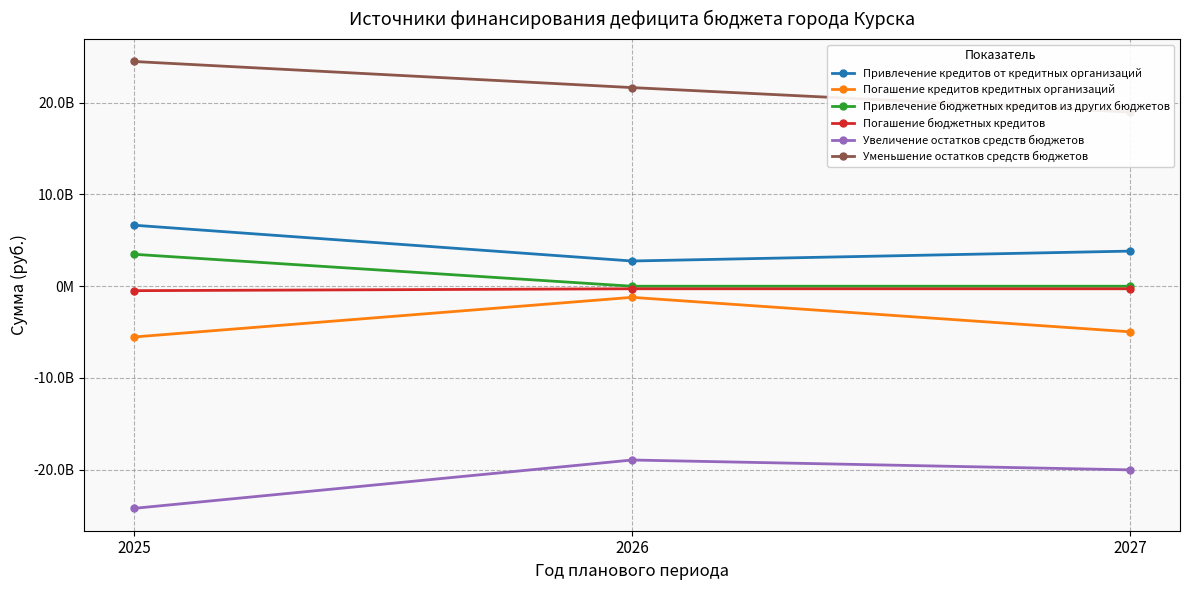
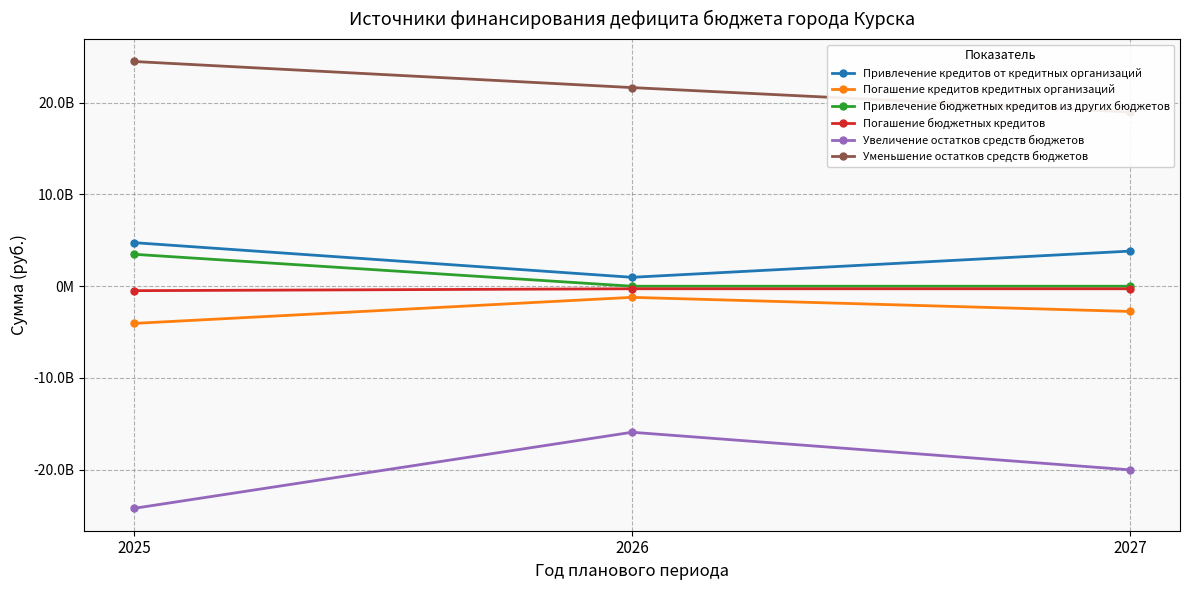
Привлечение кредитов от кредитных организаций, 2025: 7000000000 -> 5000000000
Погашение кредитов кредитных организаций, 2025: -6000000000 -> -4000000000
Привлечение кредитов от кредитных организаций, 2026: 3000000000 -> 1000000000
Увеличение остатков средств бюджетов, 2026: -19000000000 -> -16000000000
Погашение кредитов кредитных организаций, 2027: -5000000000 -> -3000000000
